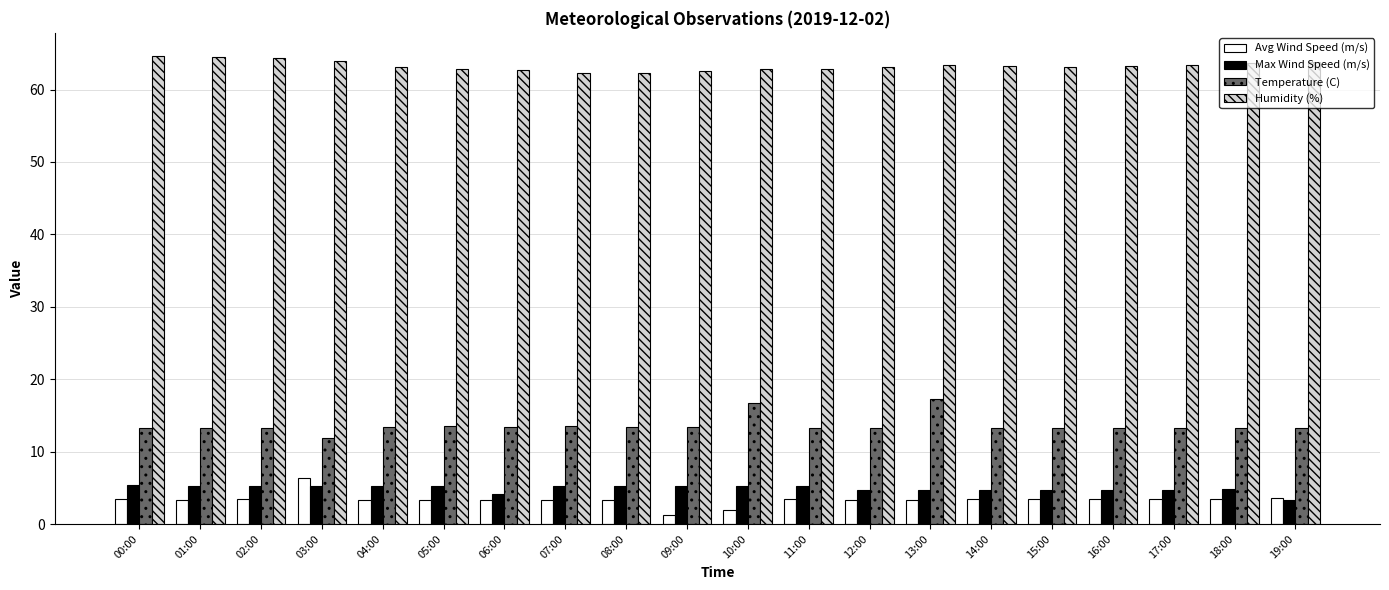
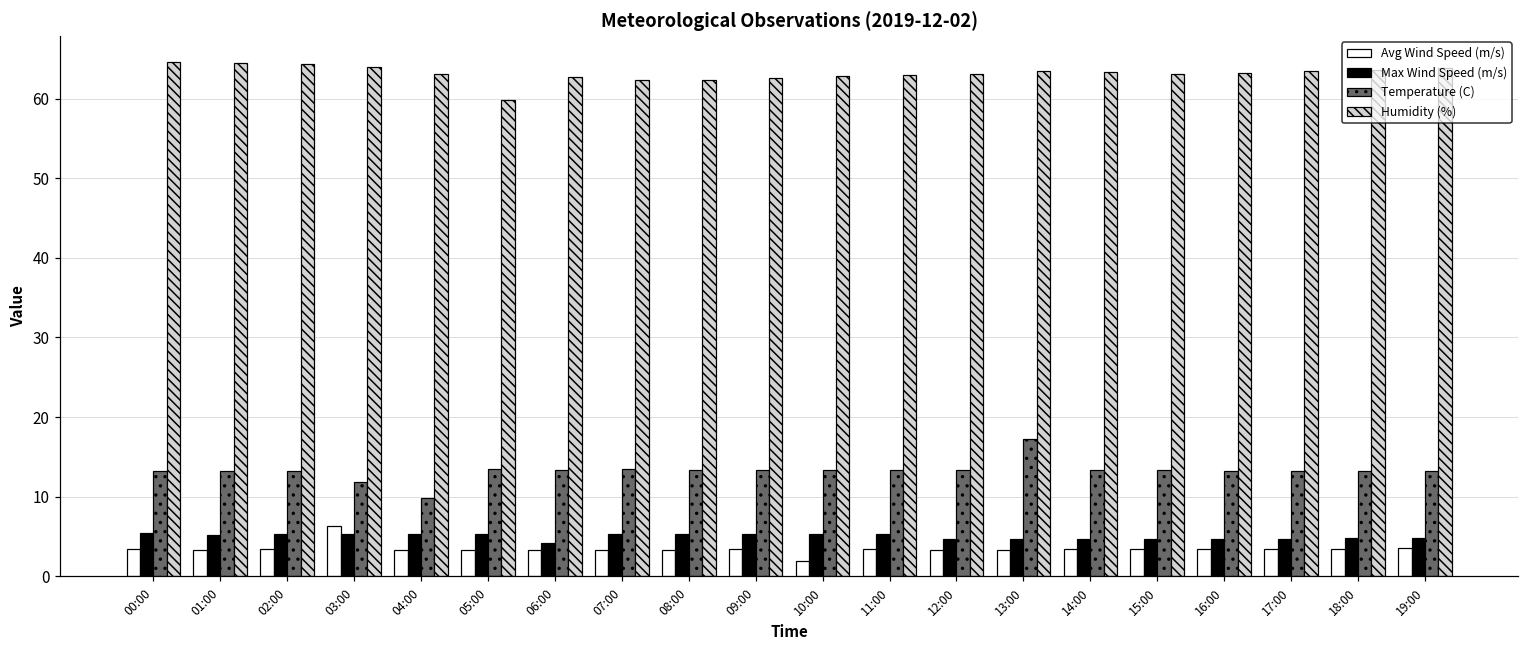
Temperature (C), 04:00: 13 -> 10
Humidity (%), 05:00: 63 -> 60
Avg Wind Speed (m/s), 09:00: 1 -> 3
Temperature (C), 10:00: 17 -> 13
Max Wind Speed (m/s), 19:00: 3 -> 5
